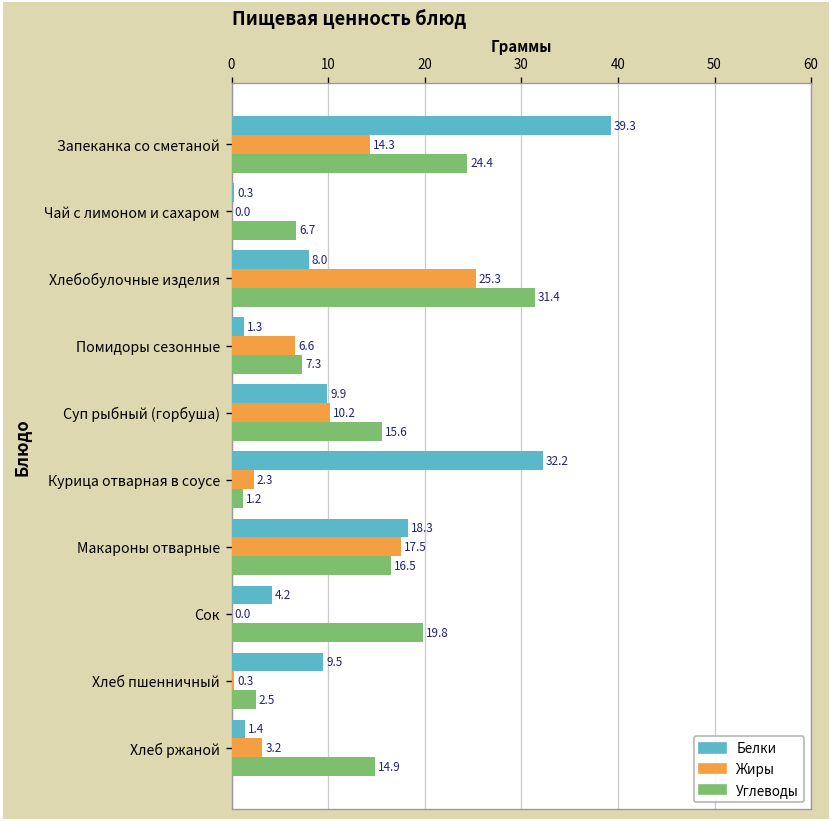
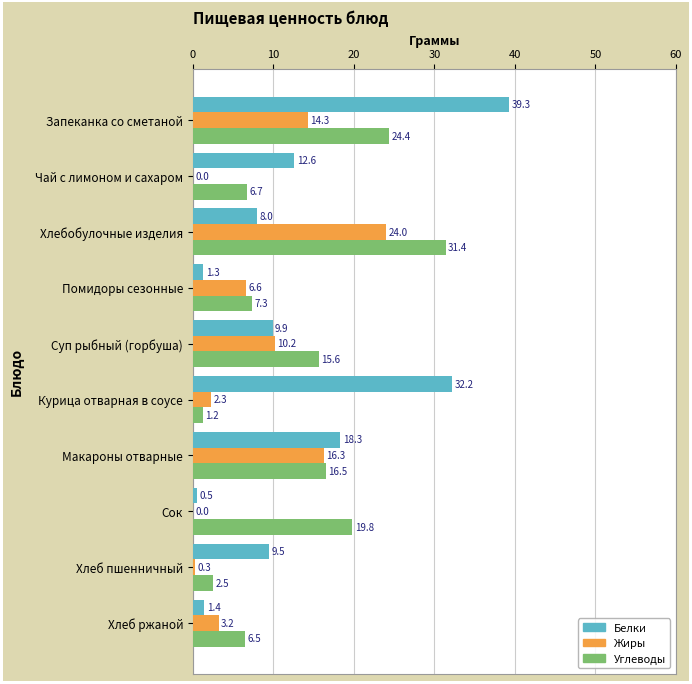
Белки, Чай с лимоном и сахаром: 0.3 -> 12.6
Жиры, Хлебобулочные изделия: 25.3 -> 24.0
Жиры, Макароны отварные: 17.5 -> 16.3
Белки, Сок: 4.2 -> 0.5
Углеводы, Хлеб ржаной: 14.9 -> 6.5
